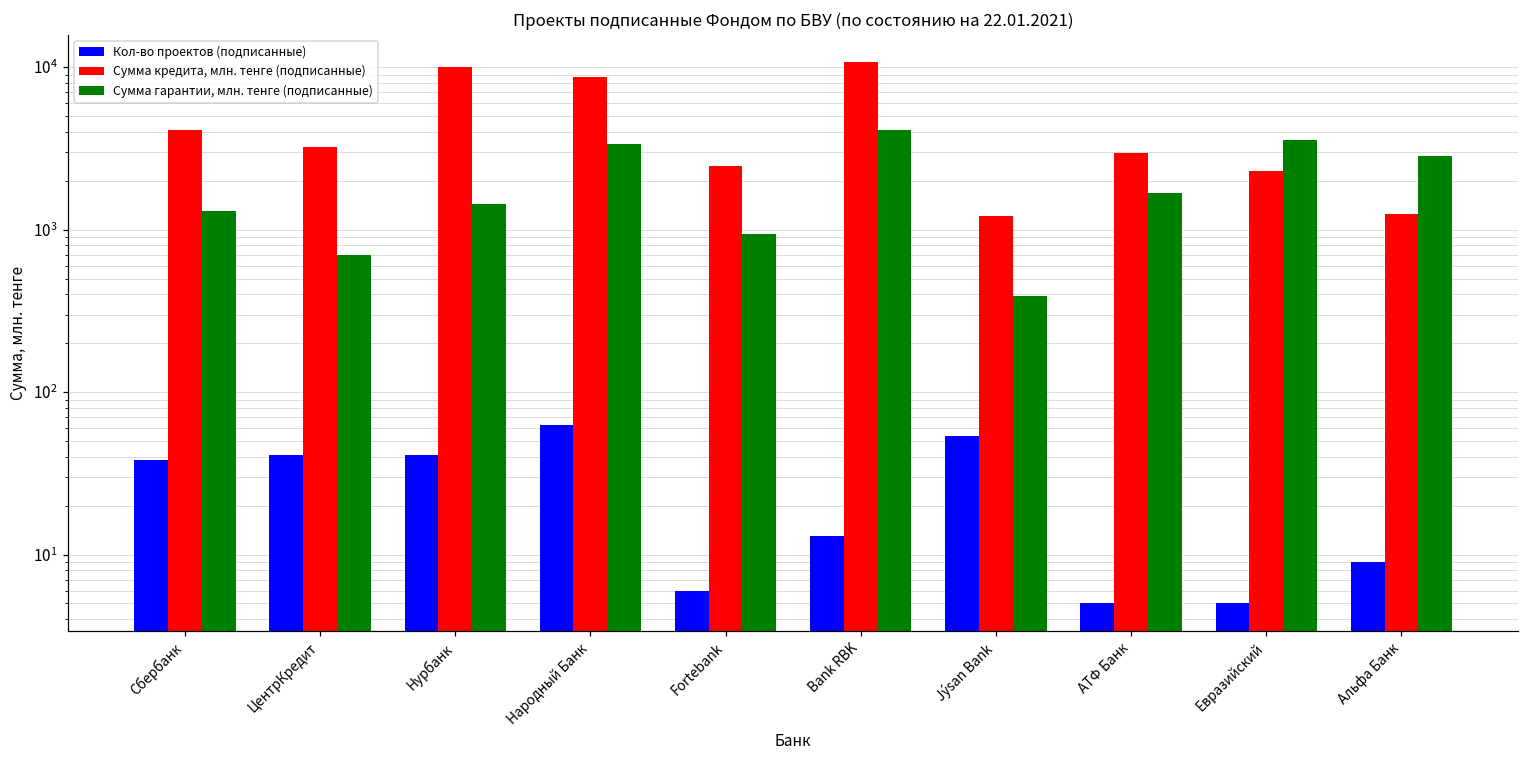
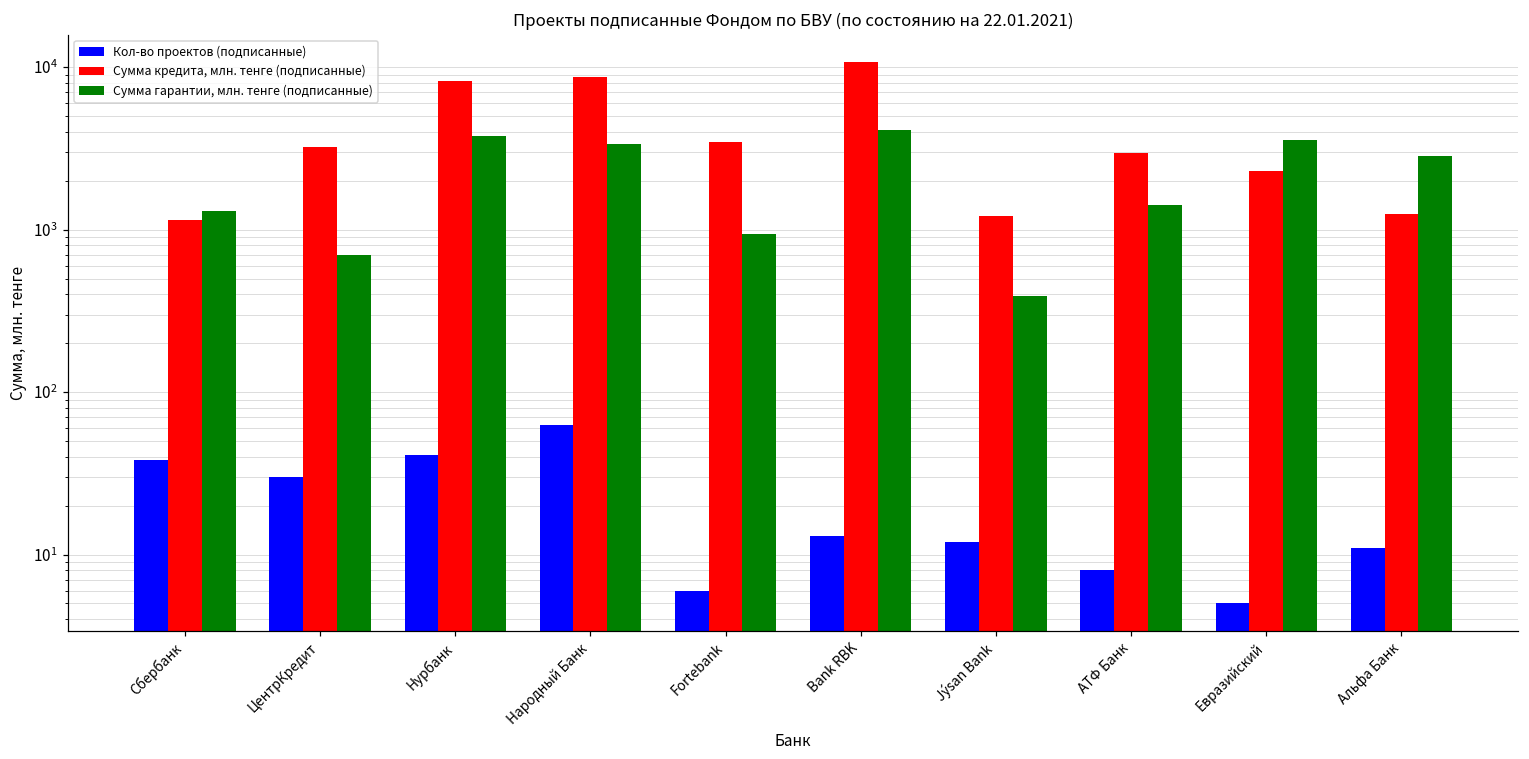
Сумма кредита, млн. тенге (подписанные), Сбербанк: 4100 -> 1100
Кол-во проектов (подписанные), ЦентрКредит: 41 -> 30
Сумма кредита, млн. тенге (подписанные), Нурбанк: 10000 -> 8000
Сумма гарантии, млн. тенге (подписанные), Нурбанк: 1400 -> 3800
Сумма кредита, млн. тенге (подписанные), Fortebank: 2500 -> 3400
Кол-во проектов (подписанные), Jýsan Bank: 54 -> 12
Кол-во проектов (подписанные), АТФ Банк: 5 -> 8
Сумма гарантии, млн. тенге (подписанные), АТФ Банк: 1700 -> 1400
Кол-во проектов (подписанные), Альфа Банк: 9 -> 11
